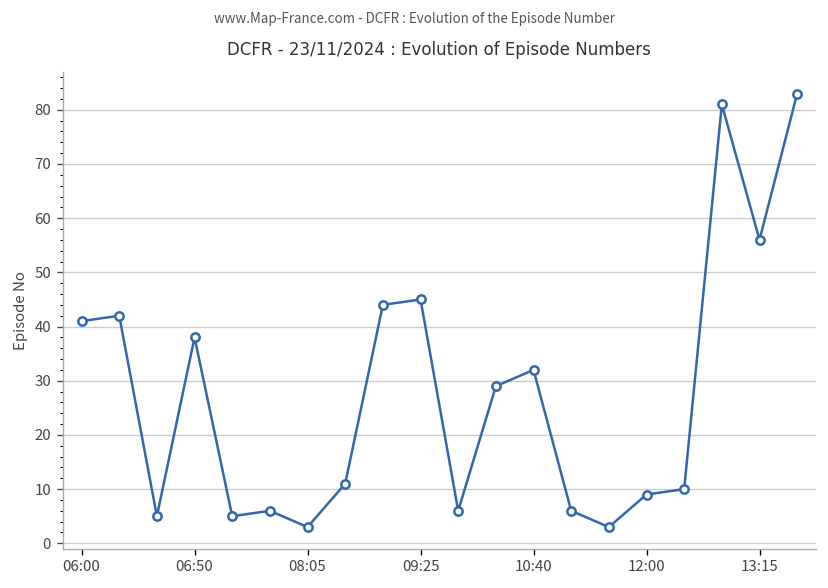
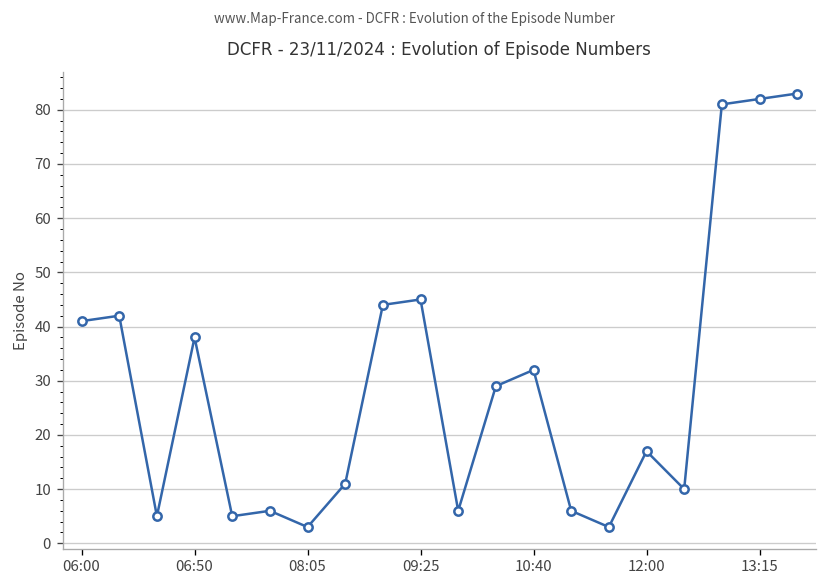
12:00: 9 -> 17
13:15: 56 -> 82
